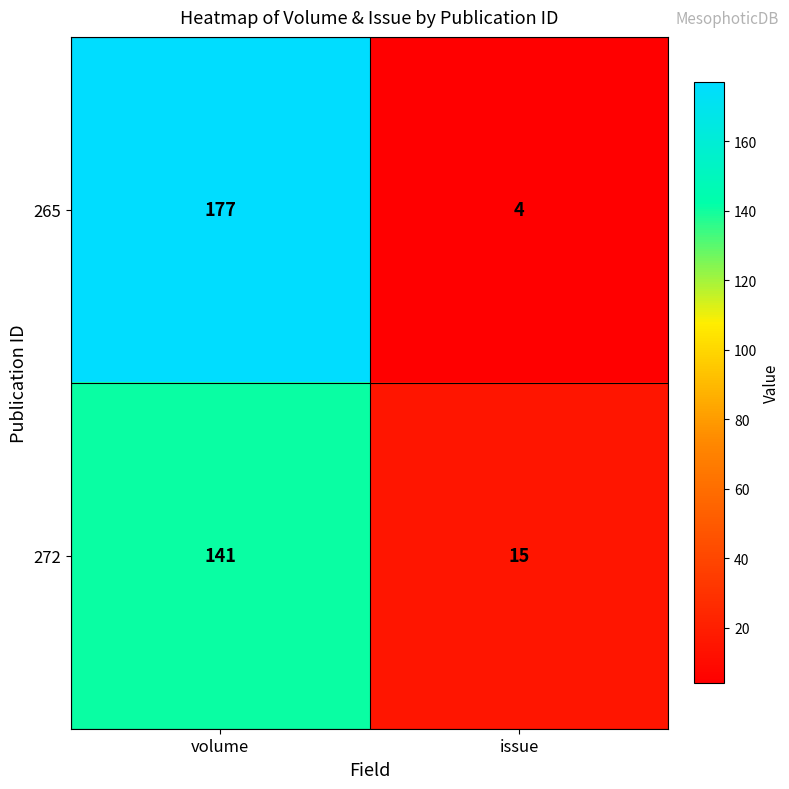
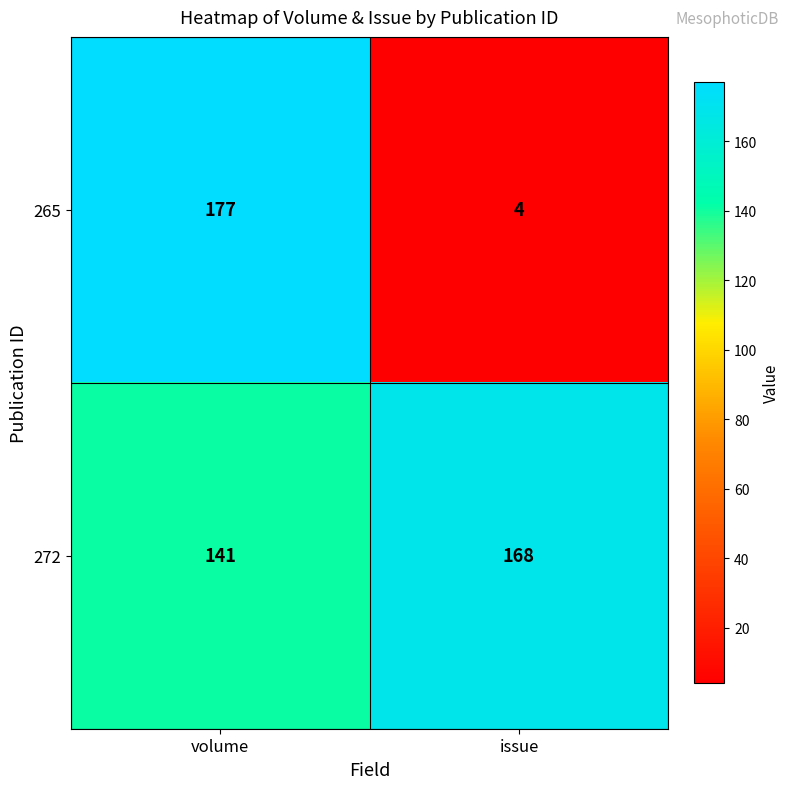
272, issue: 15 -> 168
